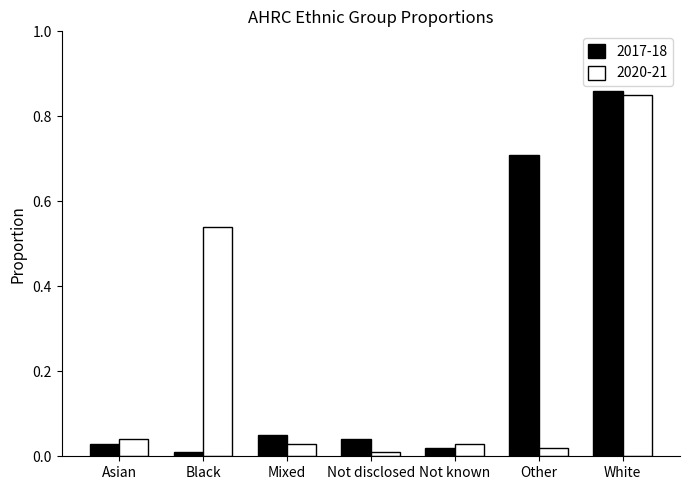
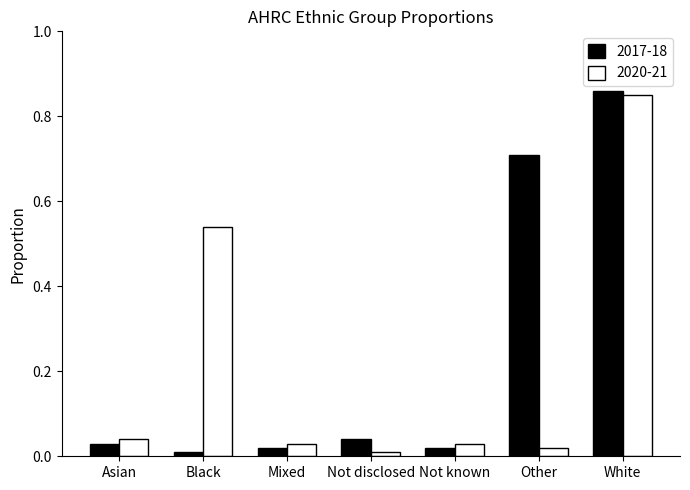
2017-18, Mixed: 0.05 -> 0.02
